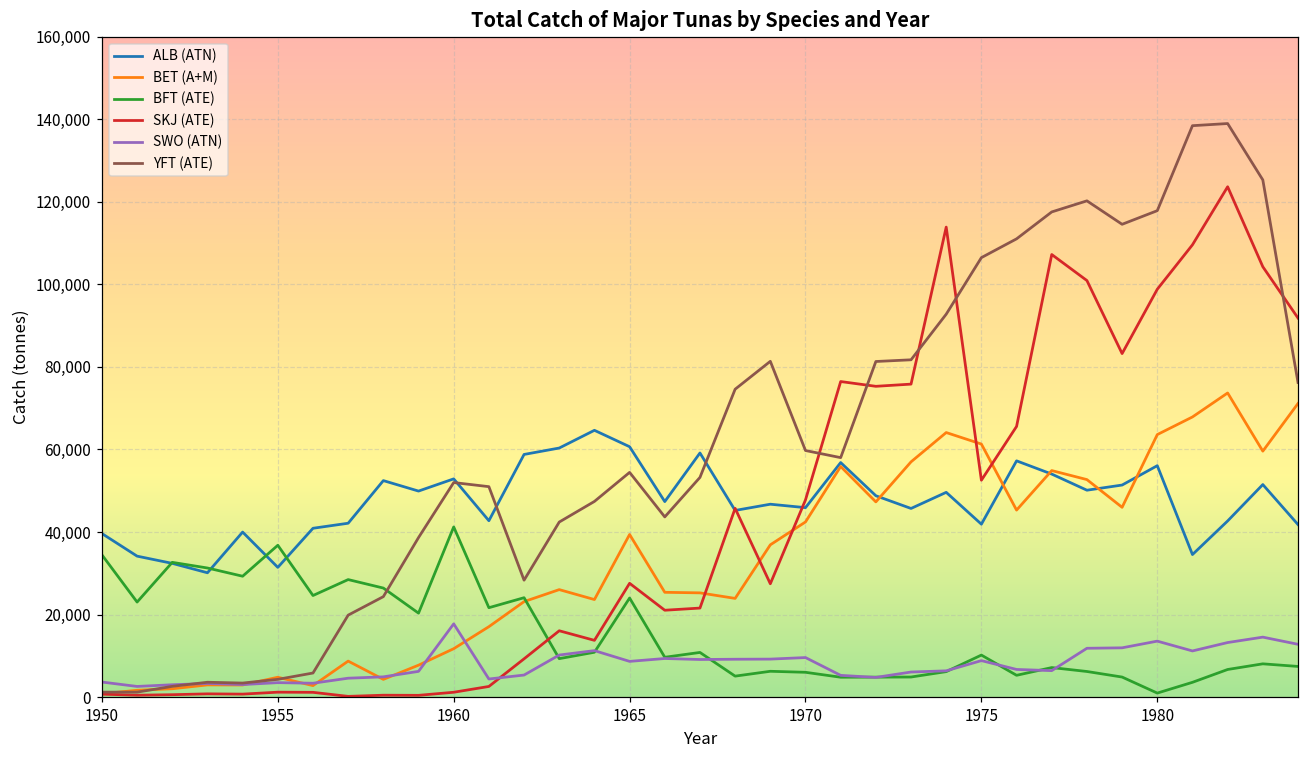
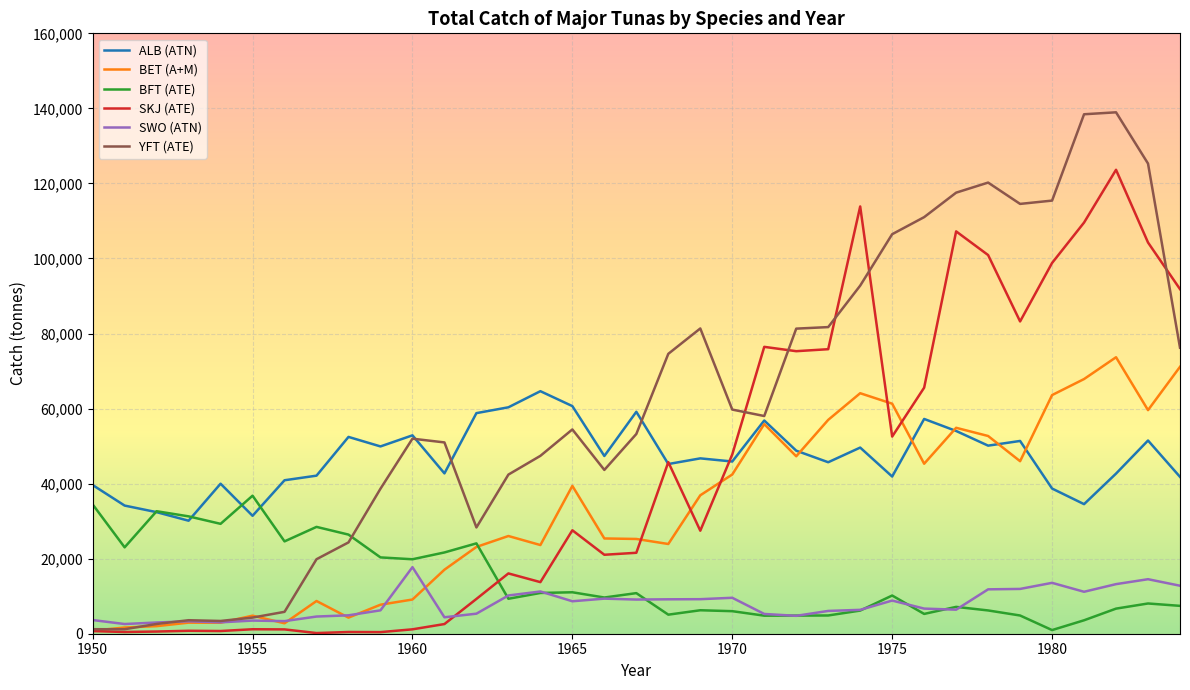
BET (A+M), 1960: 12,000 -> 9,000
BFT (ATE), 1960: 41,000 -> 20,000
BFT (ATE), 1965: 24,000 -> 11,000
ALB (ATN), 1980: 56,000 -> 39,000
YFT (ATE), 1980: 118,000 -> 115,000
